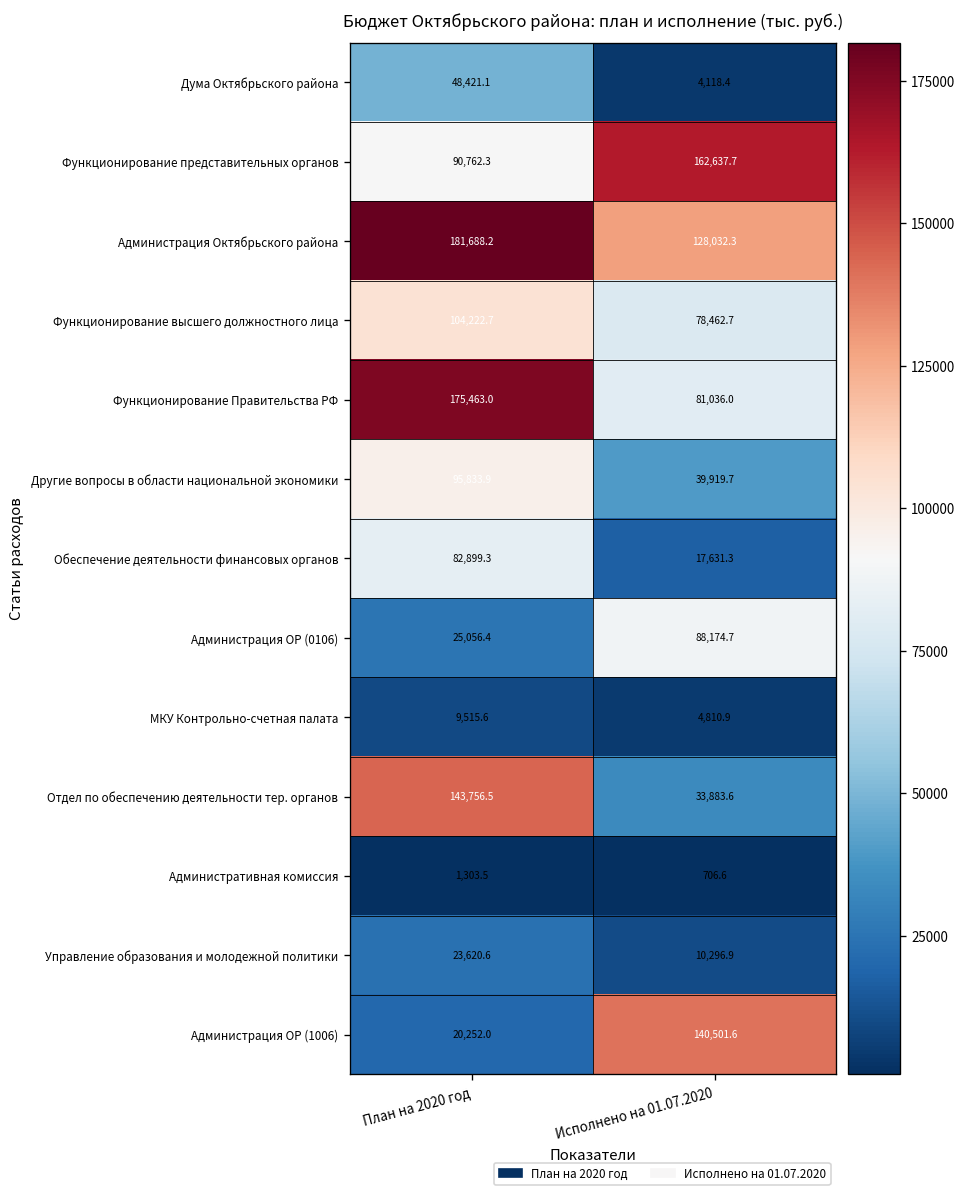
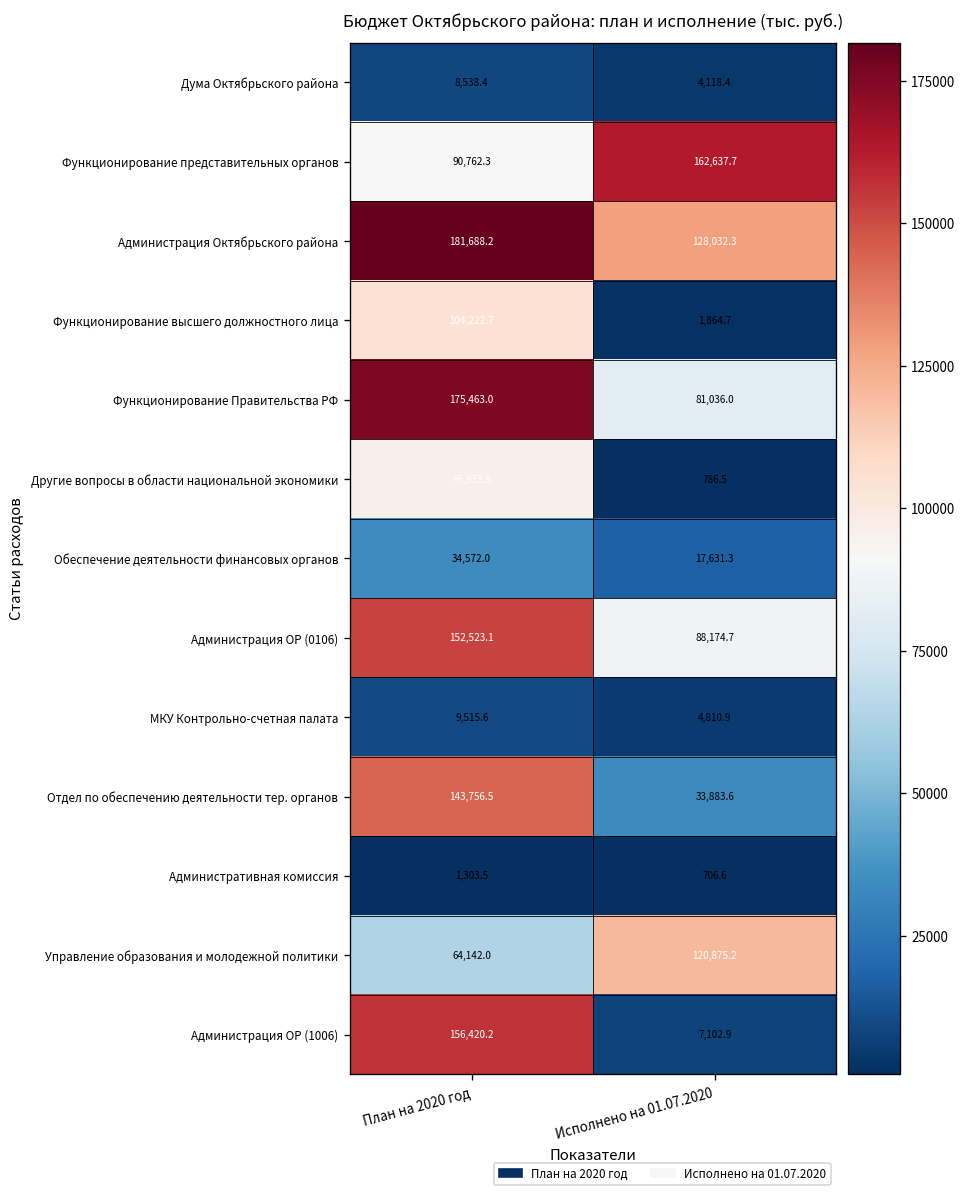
Дума Октябрьского района, План на 2020 год: 48,421.1 -> 8,538.4
Функционирование высшего должностного лица, Исполнено на 01.07.2020: 78,462.7 -> 1,864.7
Другие вопросы в области национальной экономики, Исполнено на 01.07.2020: 39,919.7 -> 786.5
Обеспечение деятельности финансовых органов, План на 2020 год: 82,899.3 -> 34,572.0
Администрация ОР (0106), План на 2020 год: 25,056.4 -> 152,523.1
Управление образования и молодежной политики, План на 2020 год: 23,620.6 -> 64,142.0
Управление образования и молодежной политики, Исполнено на 01.07.2020: 10,296.9 -> 120,875.2
Администрация ОР (1006), План на 2020 год: 20,252.0 -> 156,420.2
Администрация ОР (1006), Исполнено на 01.07.2020: 140,501.6 -> 7,102.9
